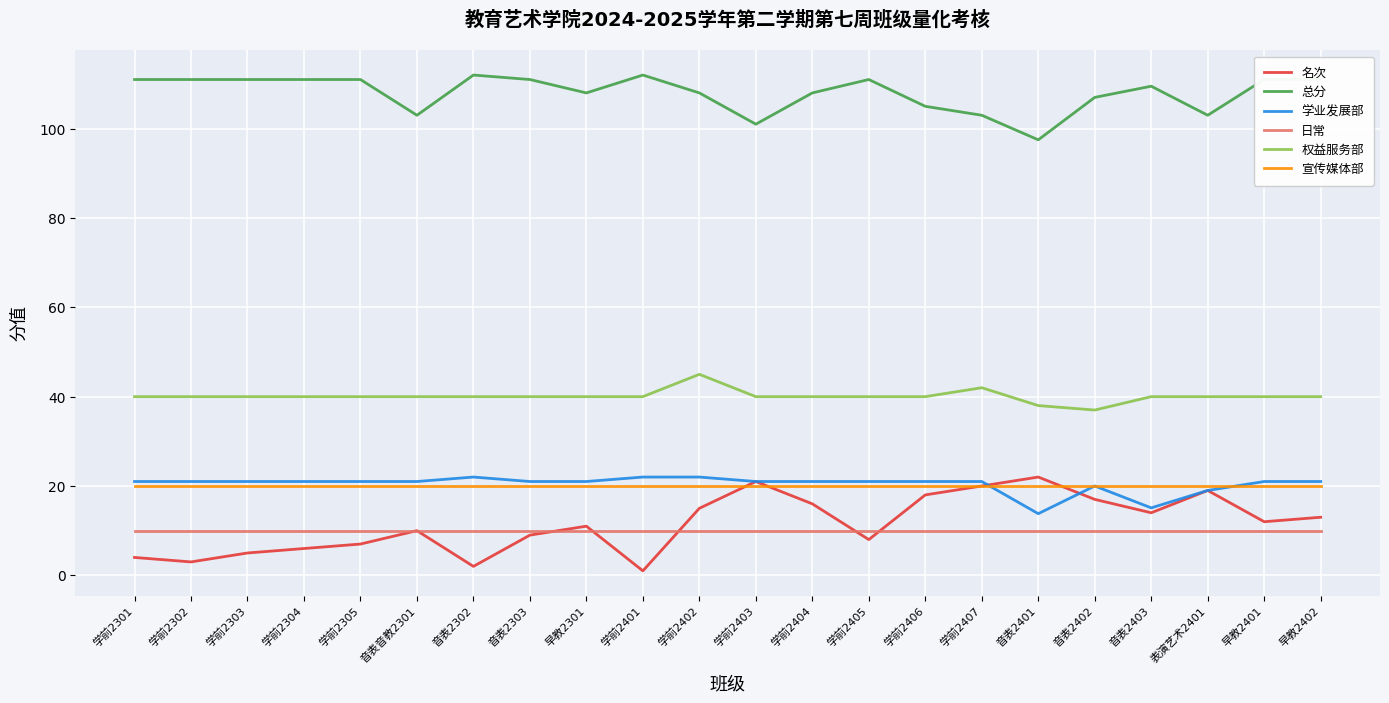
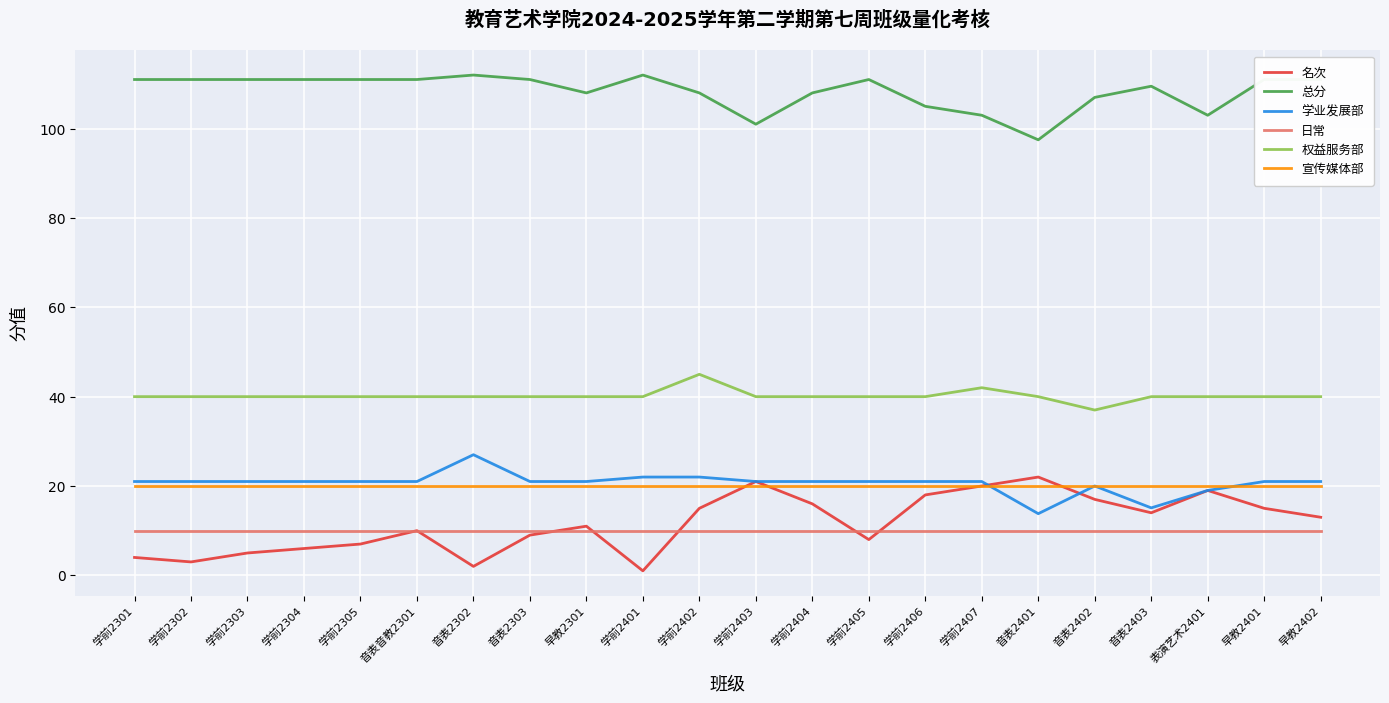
总分, 音表音教2301: 103 -> 111
学业发展部, 音表2302: 22 -> 27
权益服务部, 音表2401: 38 -> 40
名次, 早教2401: 12 -> 15
